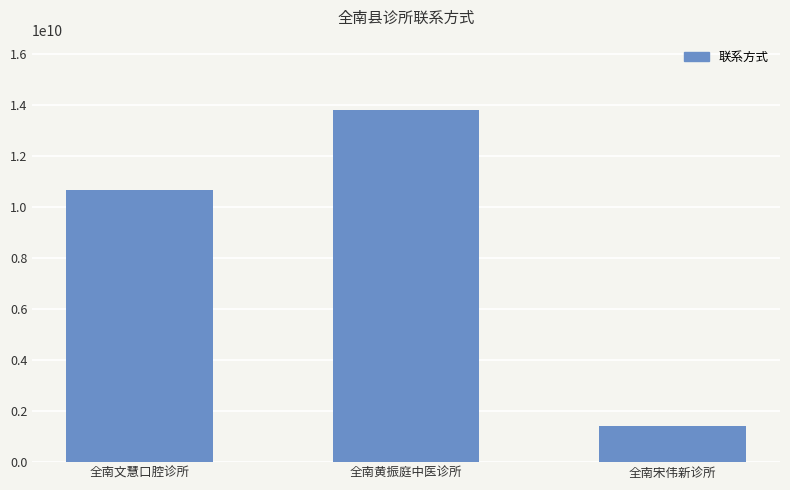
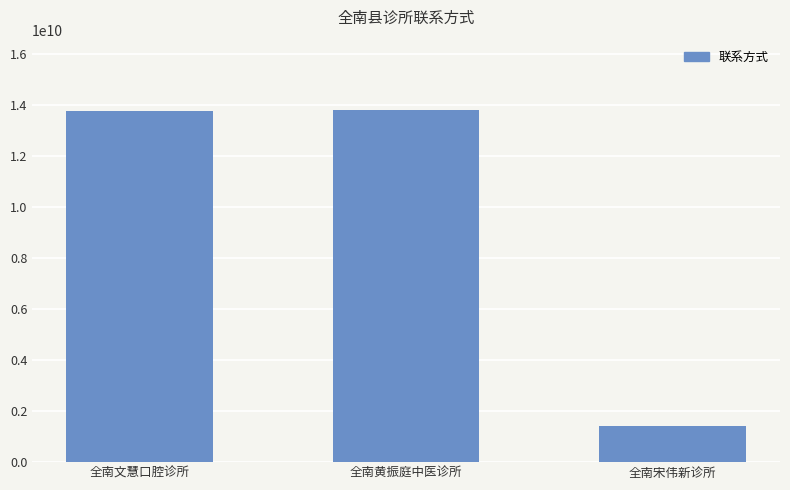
全南文慧口腔诊所: 10700000000 -> 13800000000
